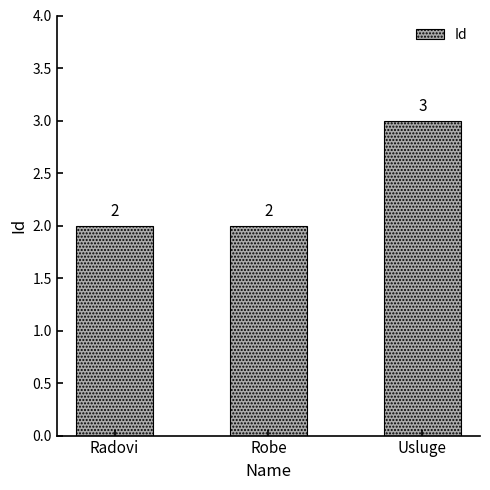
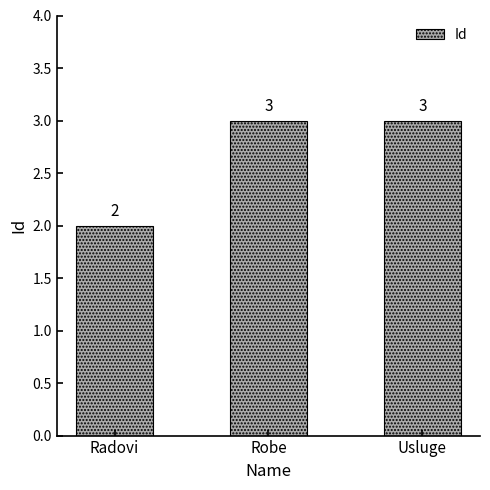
Robe: 2 -> 3
